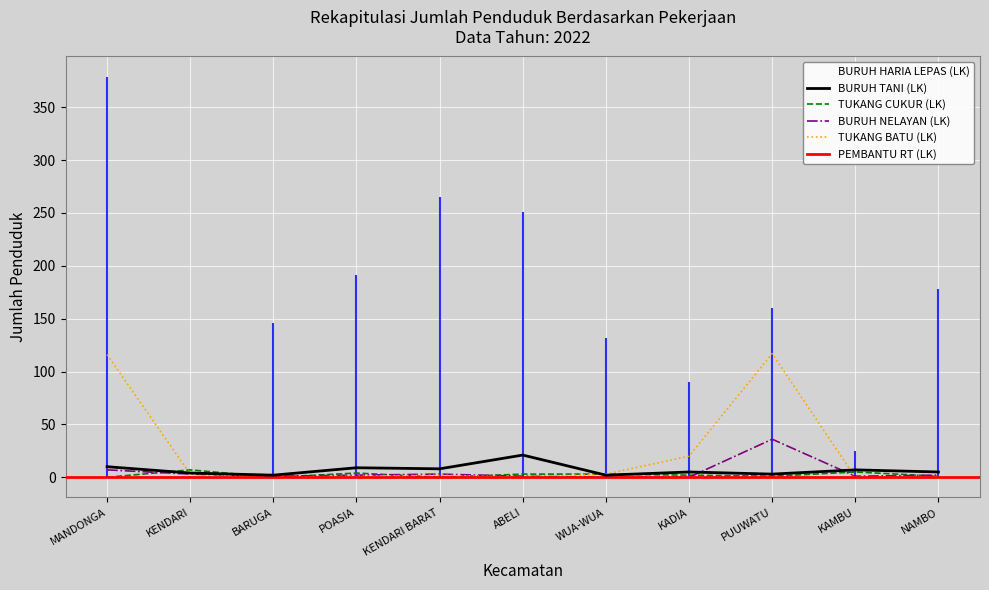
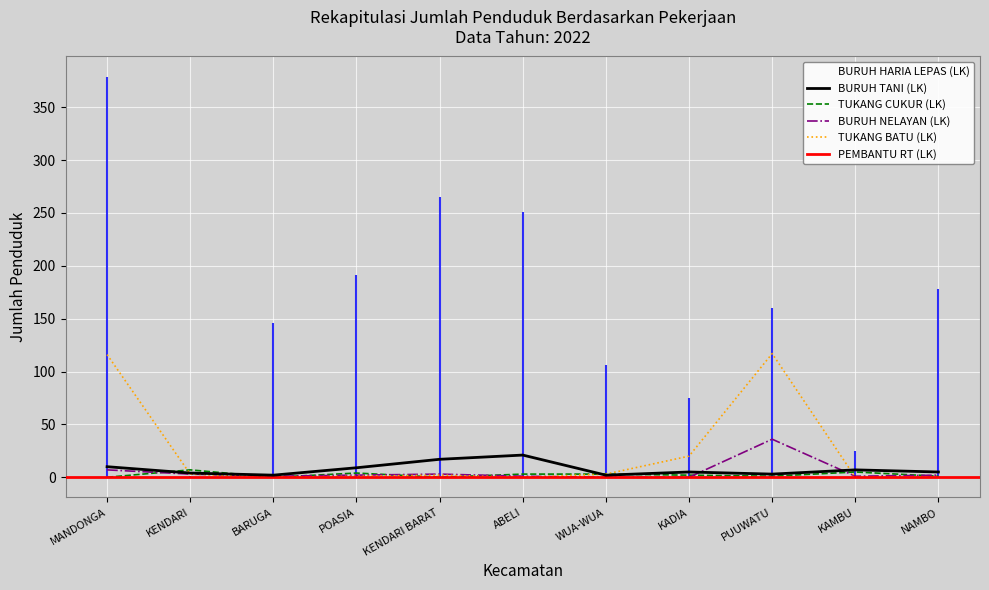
BURUH TANI (LK), KENDARI BARAT: 8 -> 17
BURUH HARIA LEPAS (LK), WUA-WUA: 132 -> 106
BURUH HARIA LEPAS (LK), KADIA: 90 -> 75
